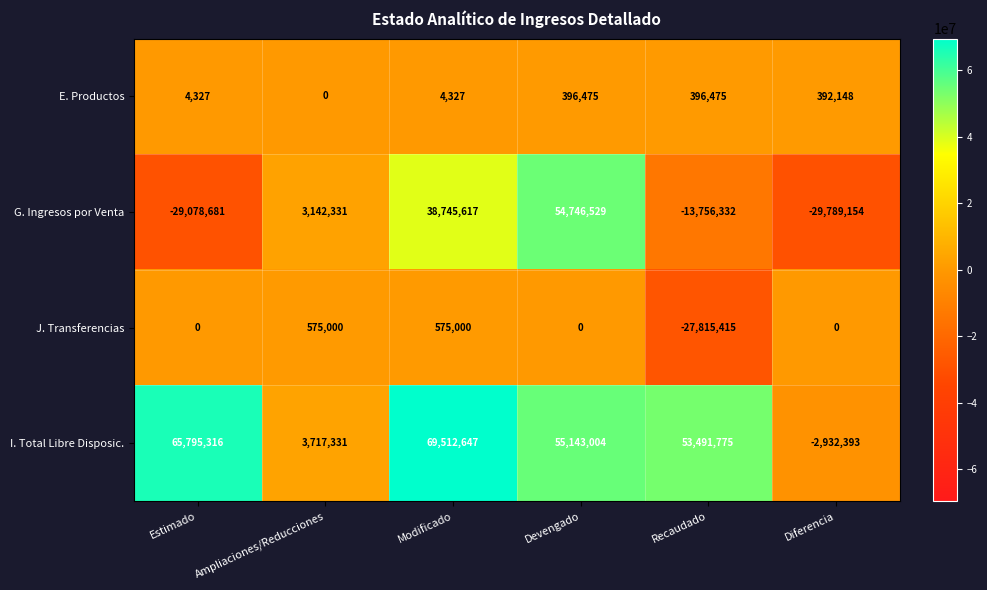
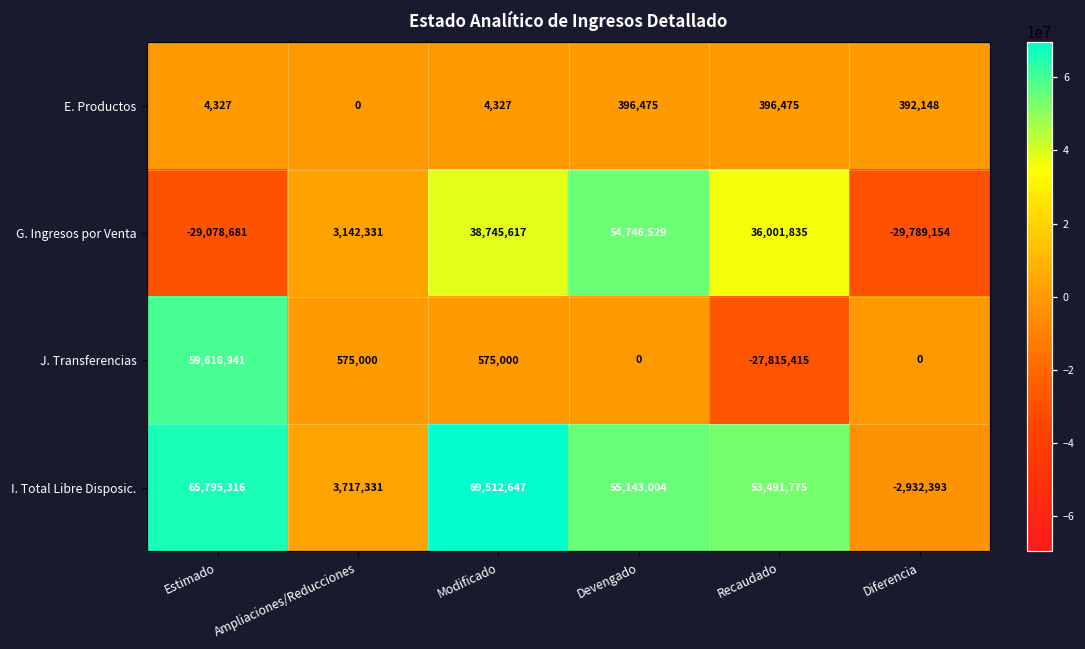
G. Ingresos por Venta, Recaudado: -13,756,332 -> 36,001,835
J. Transferencias, Estimado: 0 -> 59,616,941
